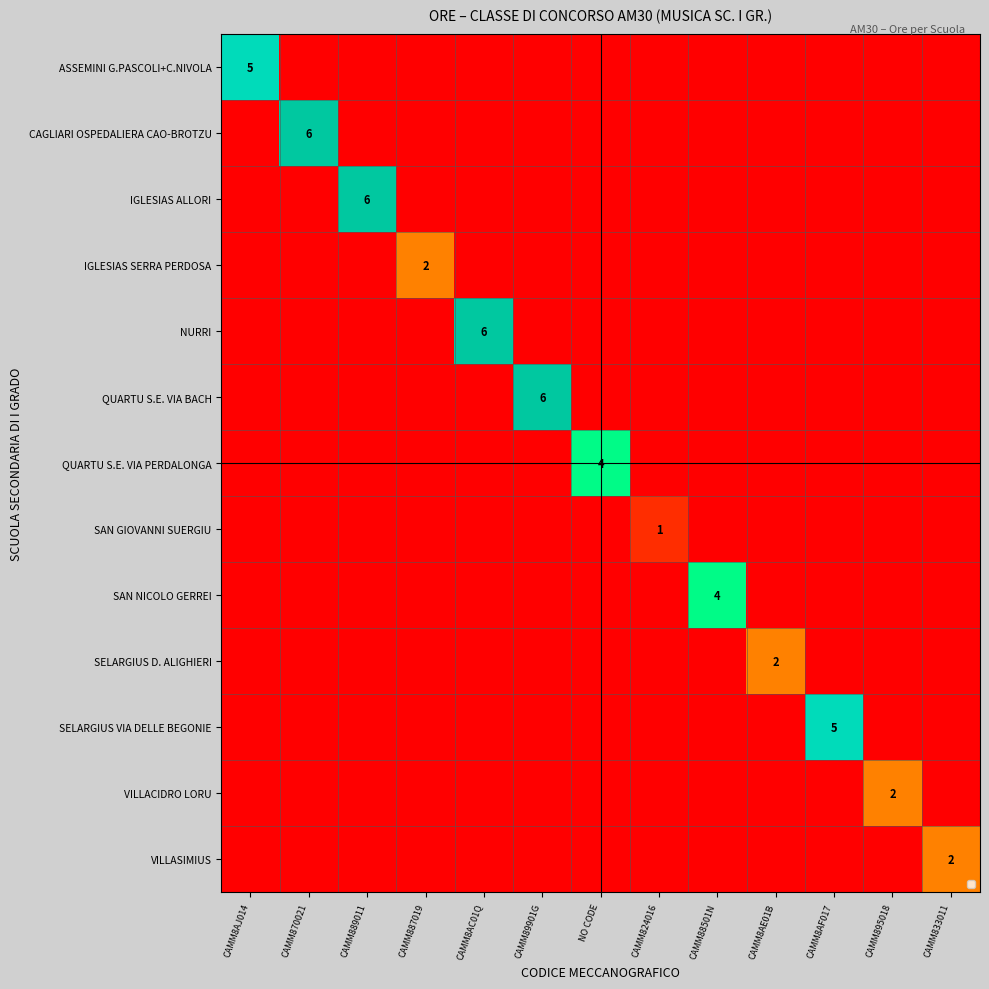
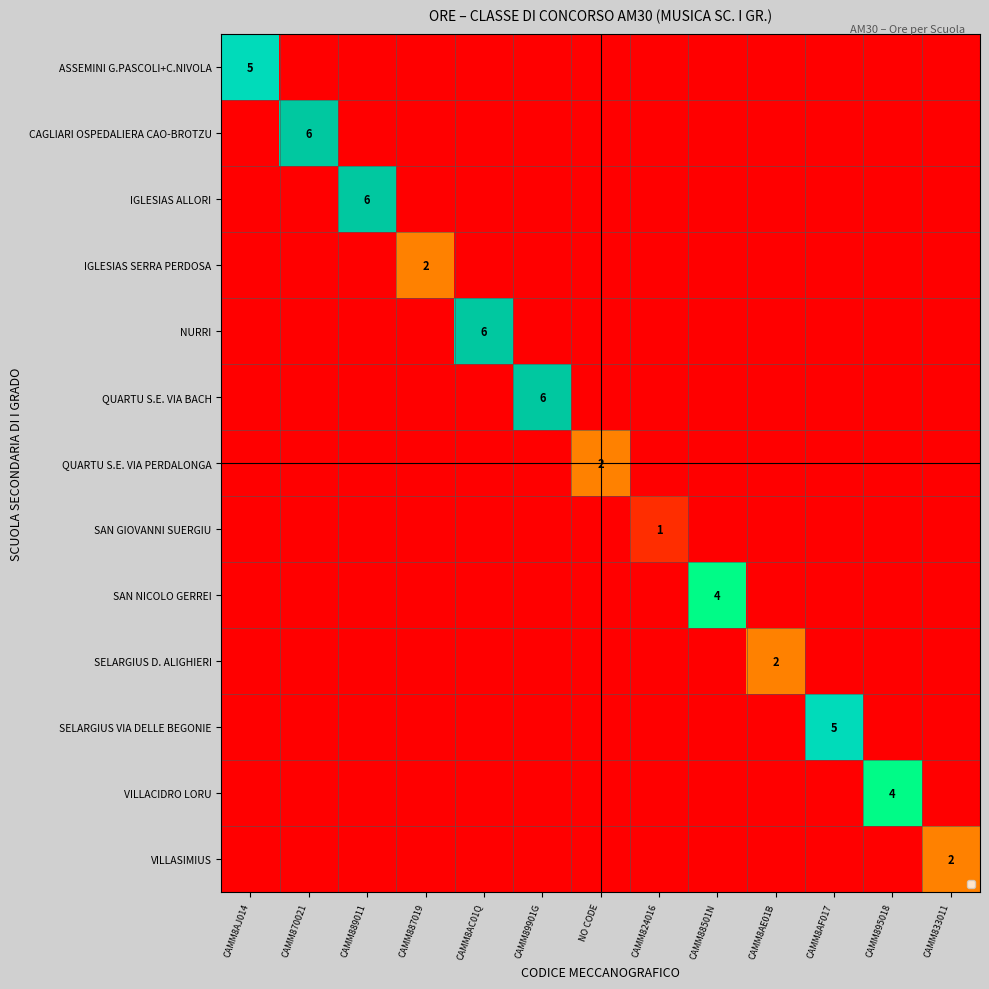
QUARTU S.E. VIA PERDALONGA, NO CODE: 4 -> 2
VILLACIDRO LORU, CAMM895018: 2 -> 4
